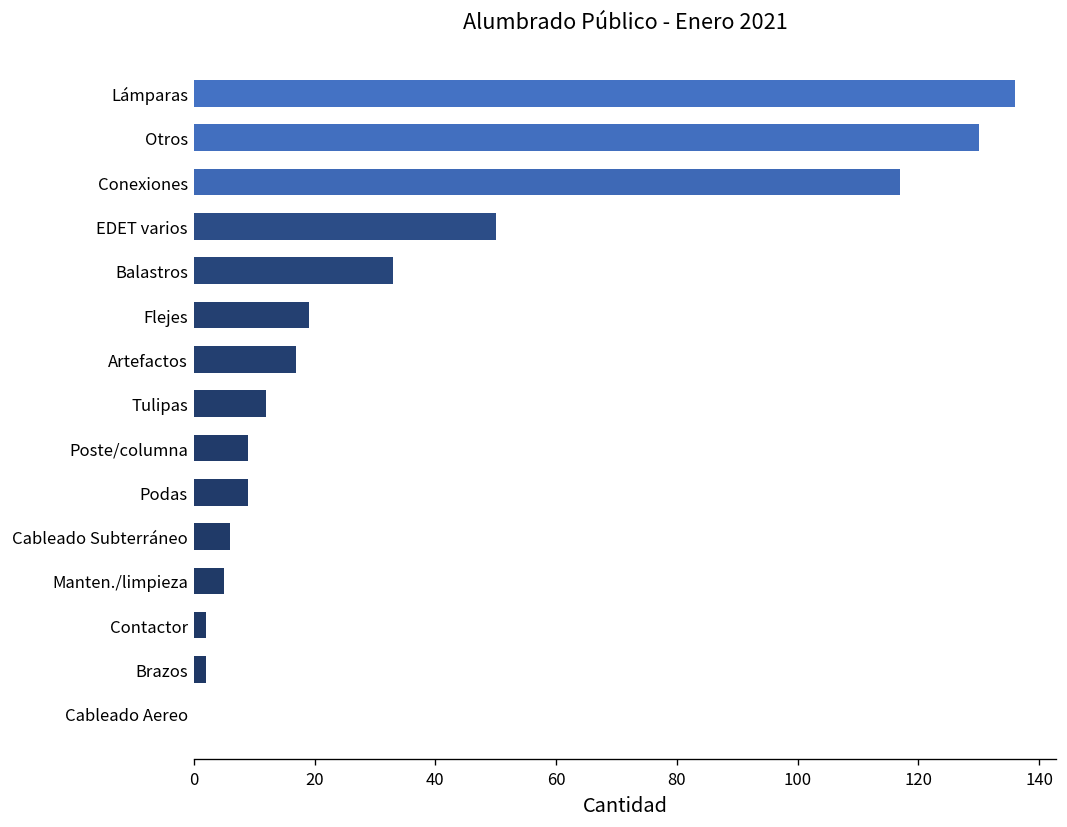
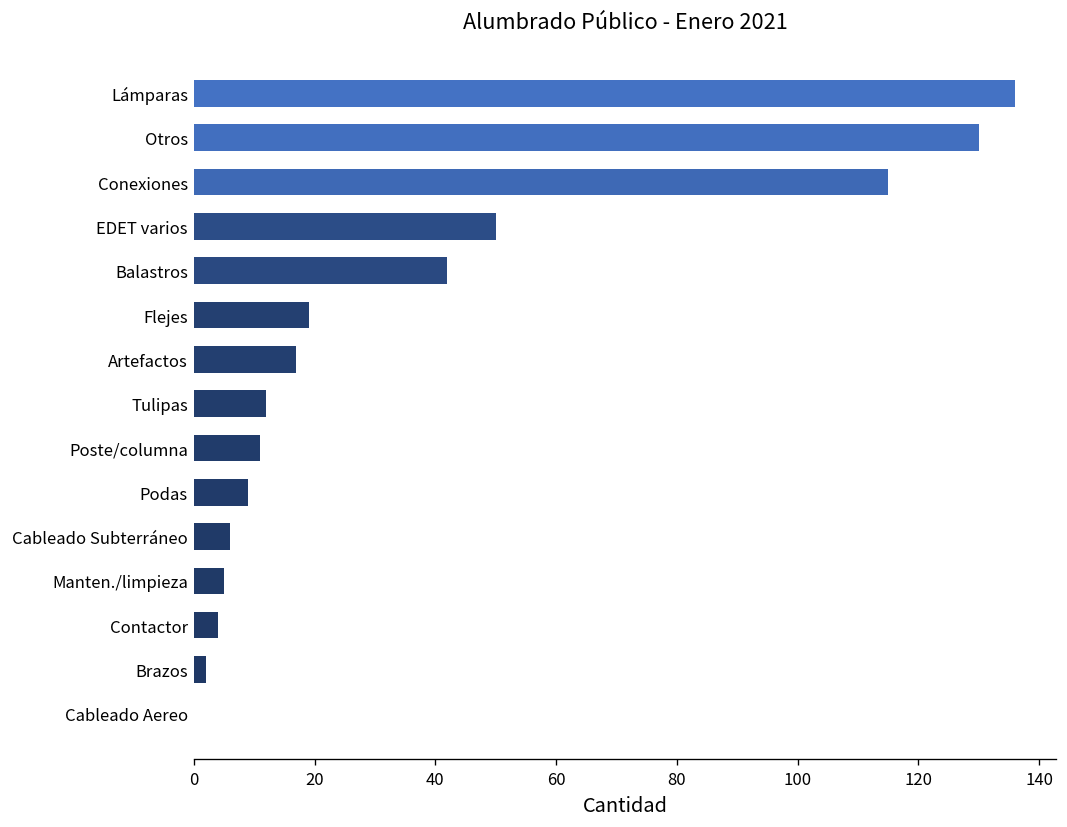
Conexiones: 117 -> 115
Balastros: 33 -> 42
Poste/columna: 9 -> 11
Contactor: 2 -> 4
